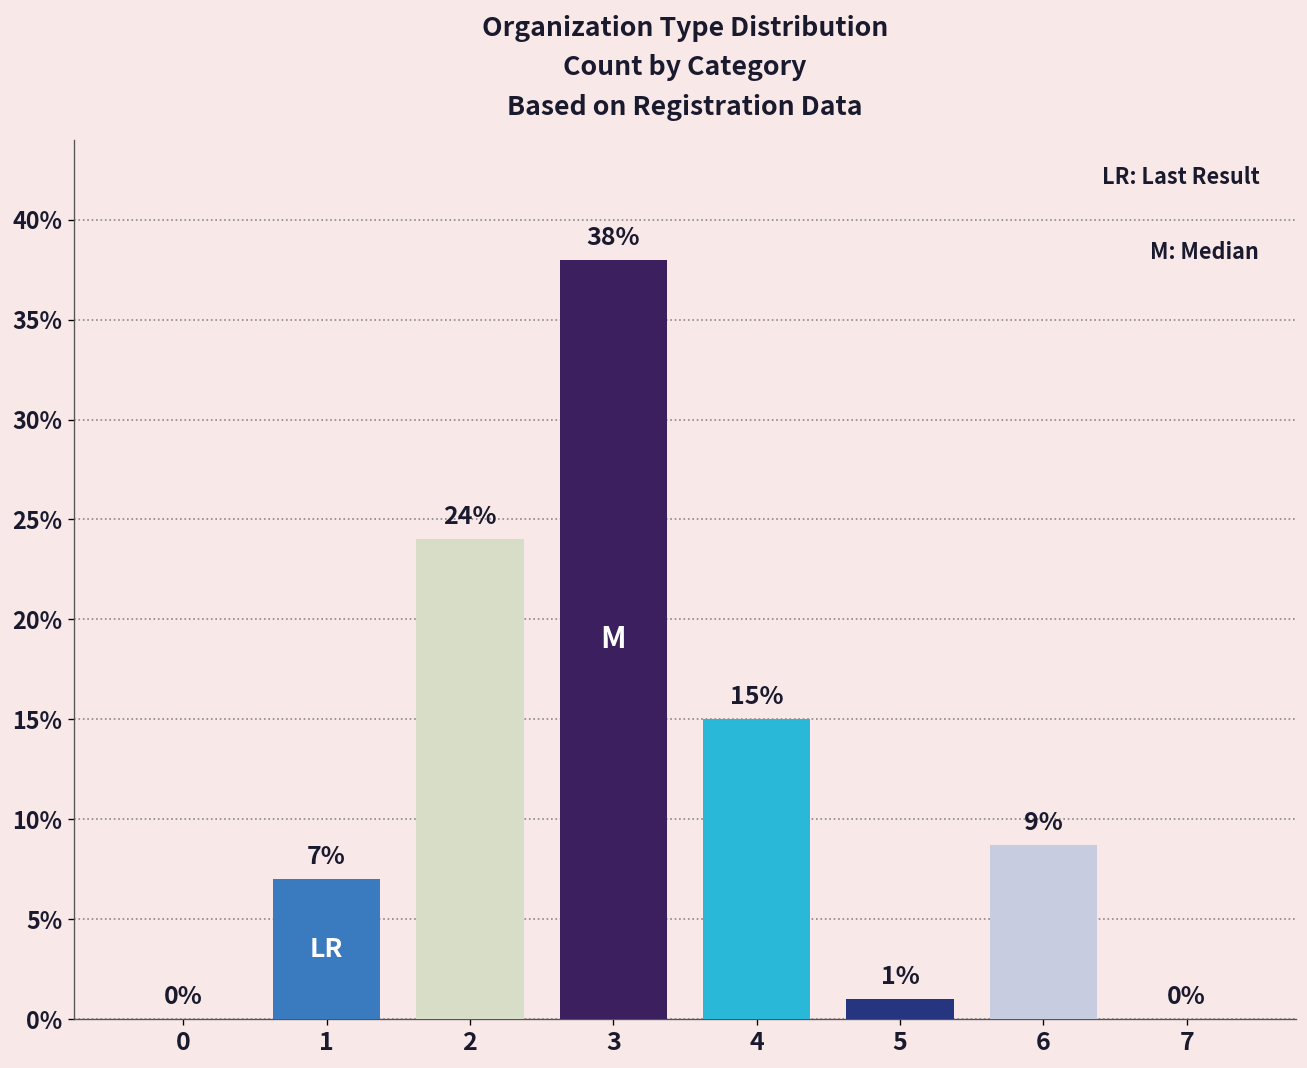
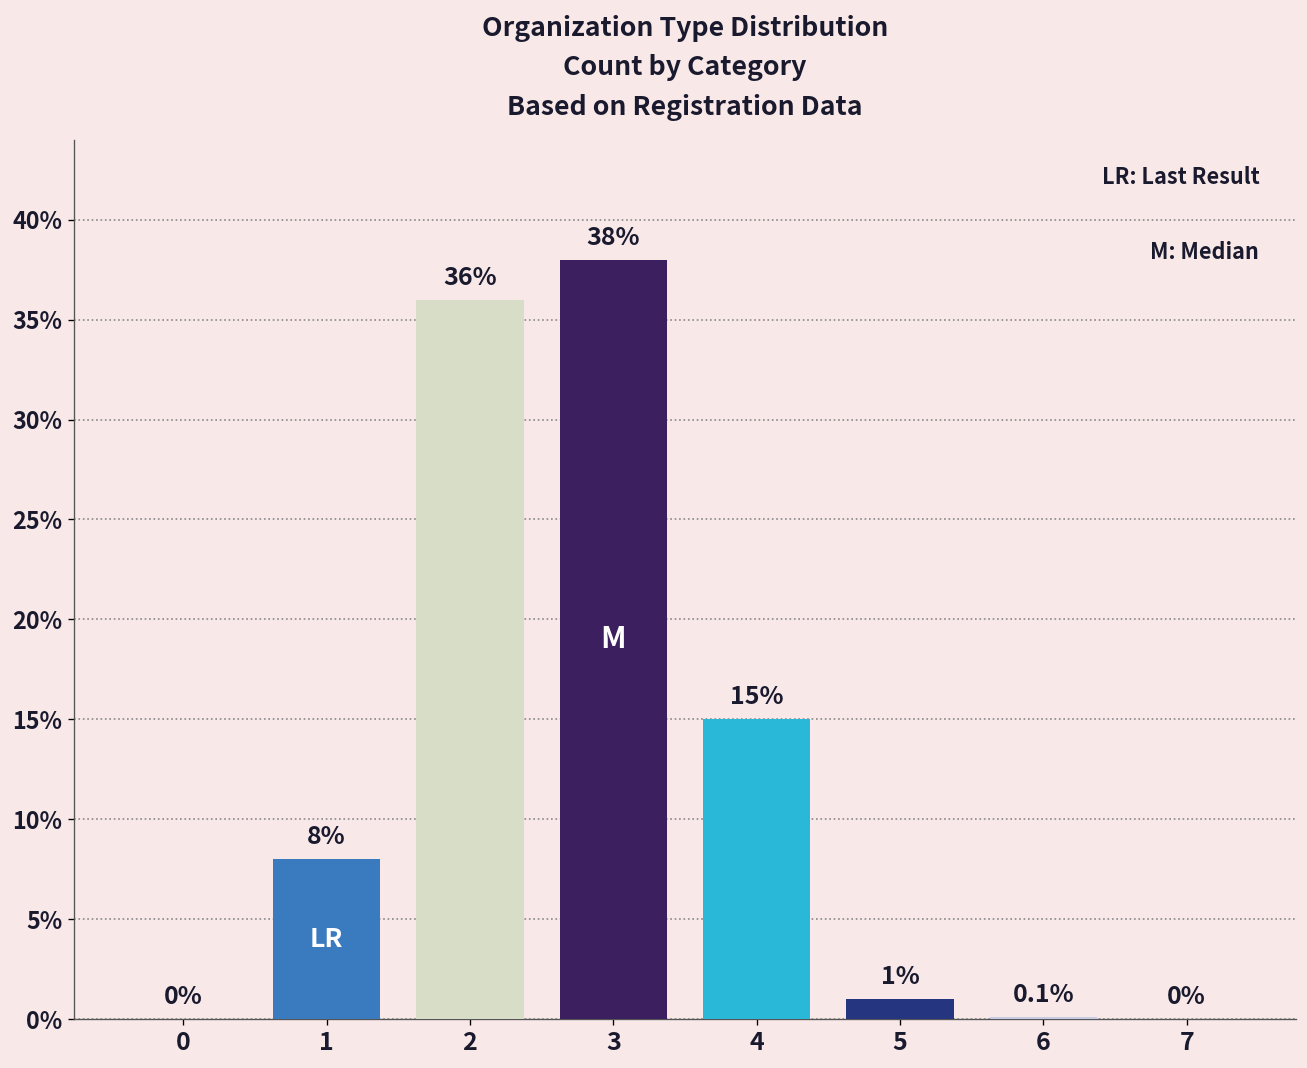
1: 7% -> 8%
2: 24% -> 36%
6: 9% -> 0.1%
